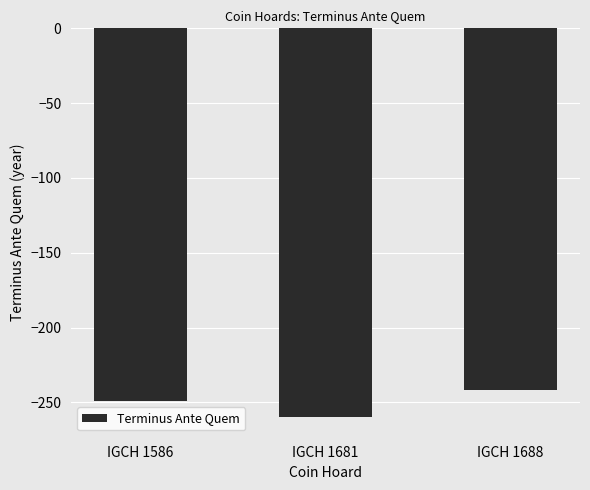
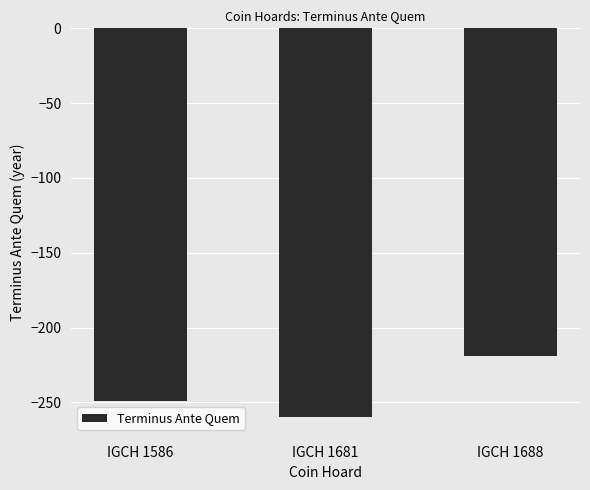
IGCH 1688: -242 -> -219
